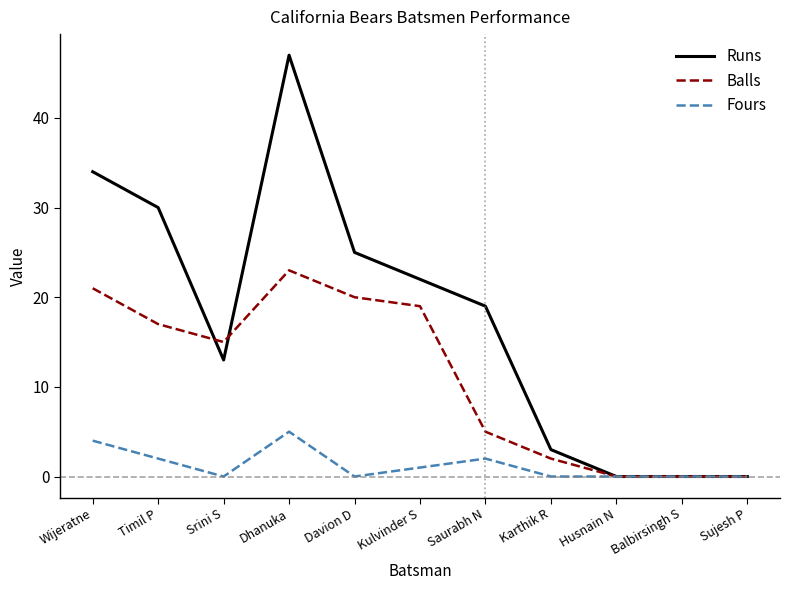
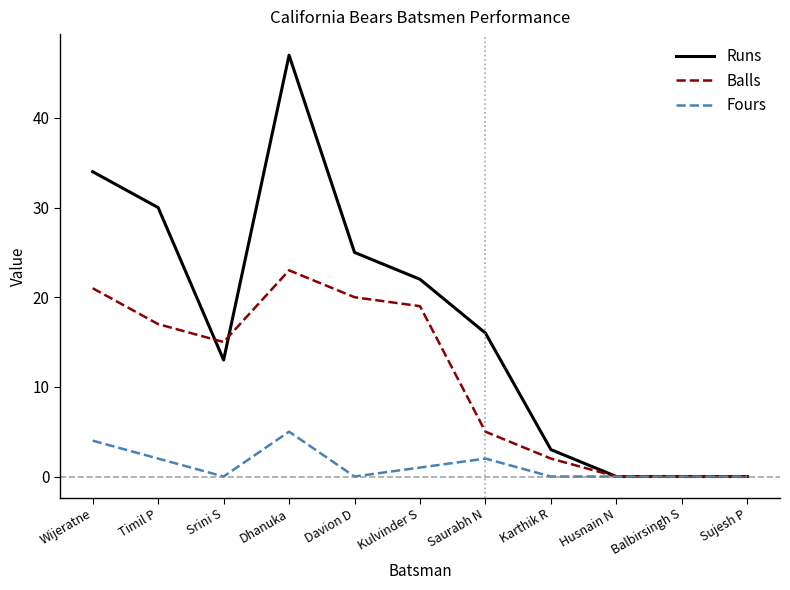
Runs, Saurabh N: 19 -> 16
